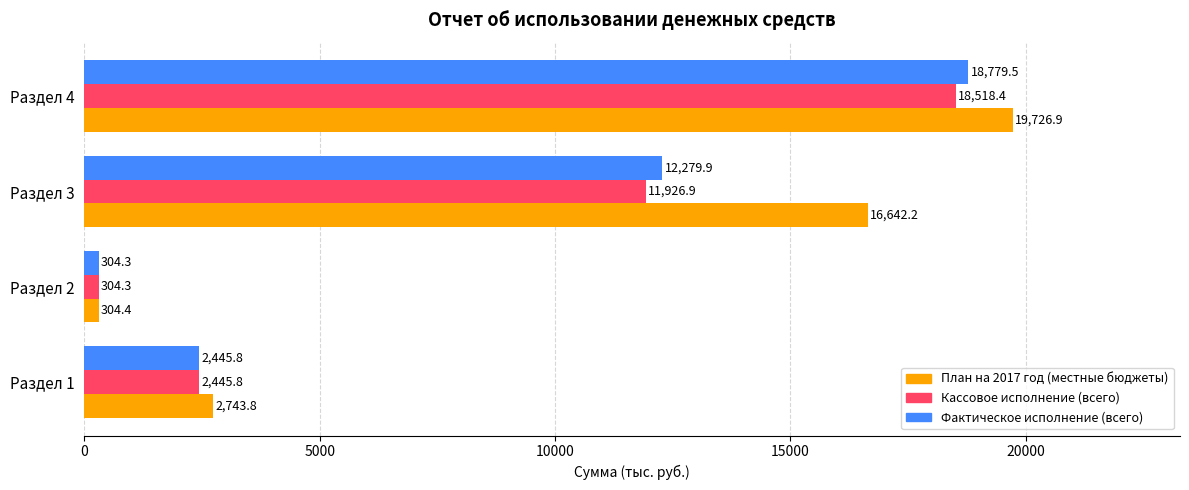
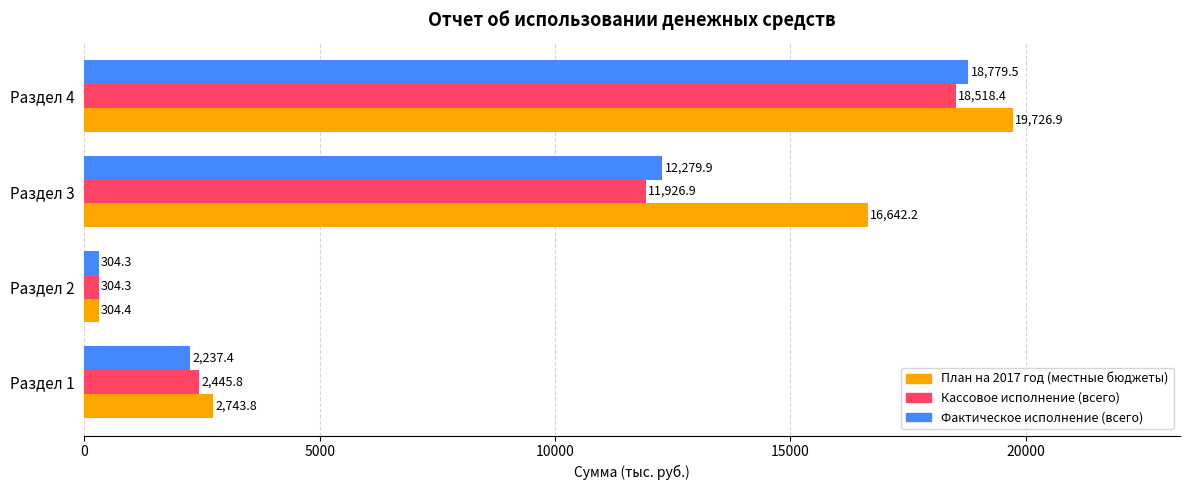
Фактическое исполнение (всего), Раздел 1: 2,445.8 -> 2,237.4
